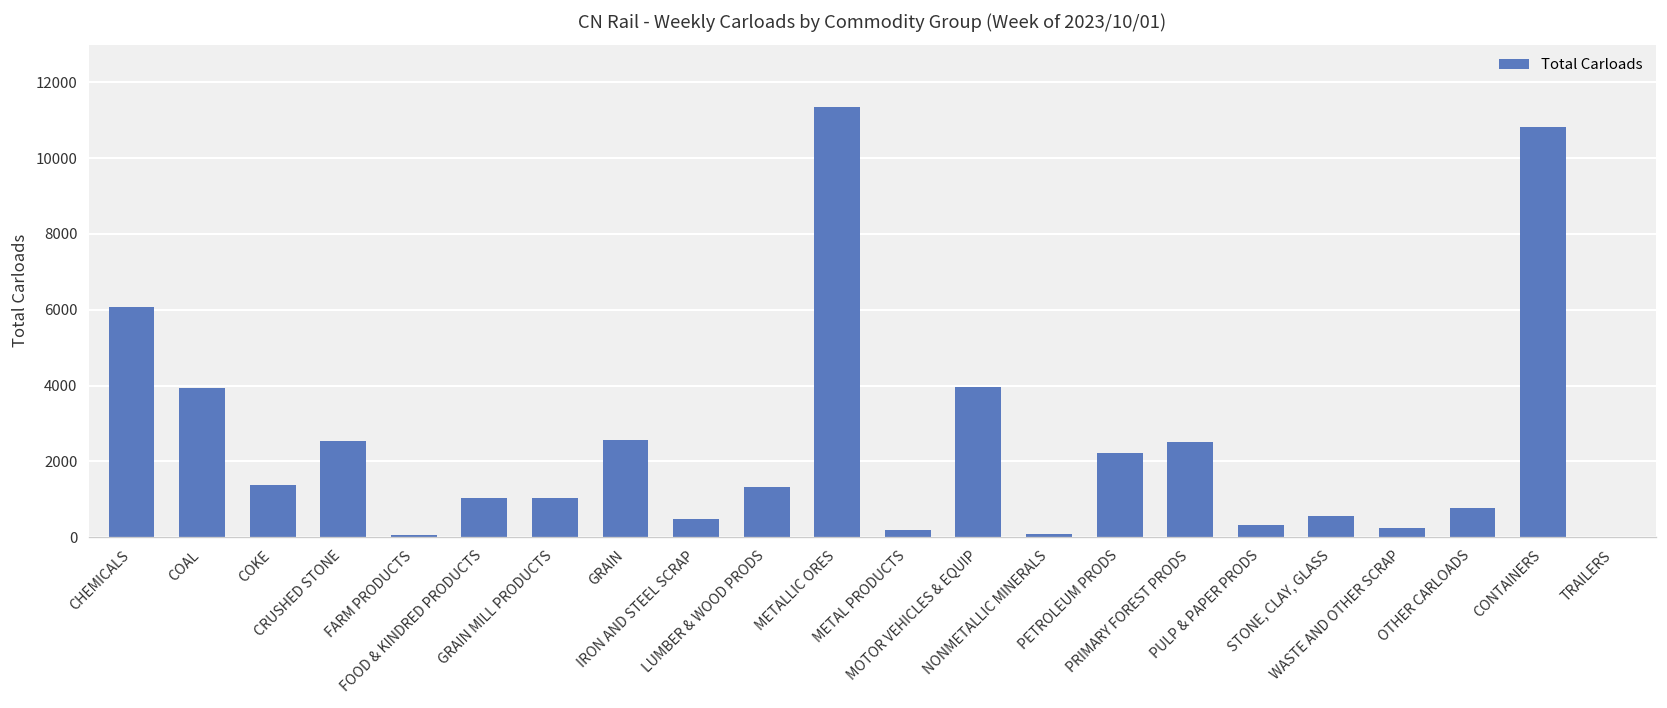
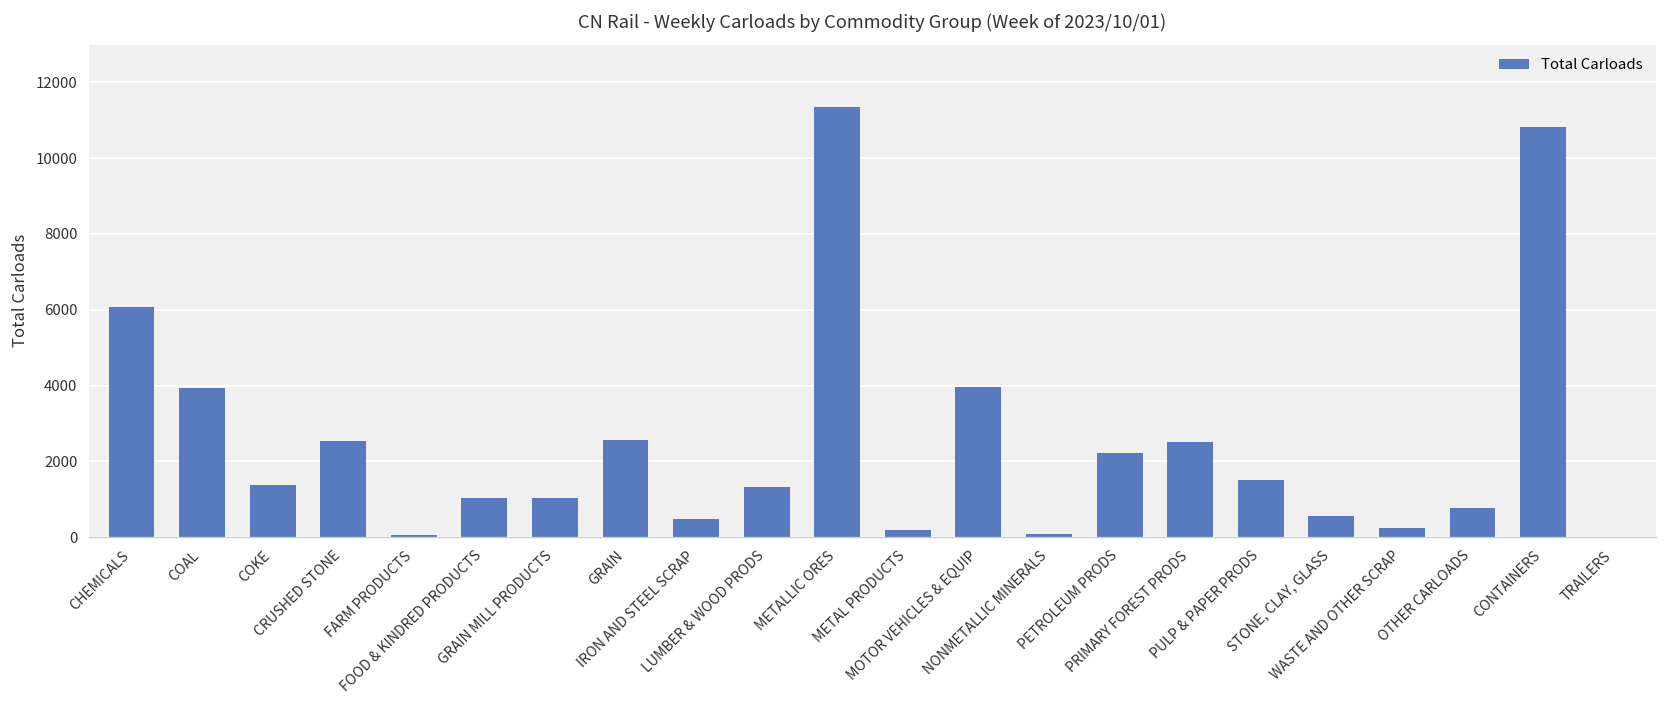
PULP & PAPER PRODS: 300 -> 1500
